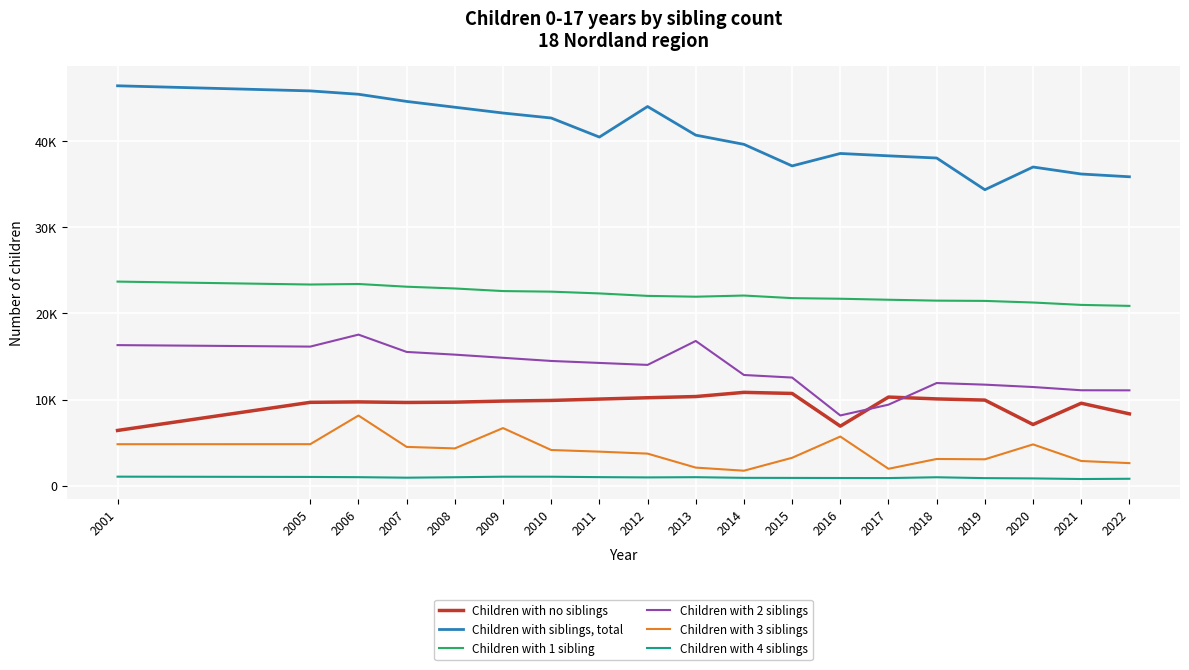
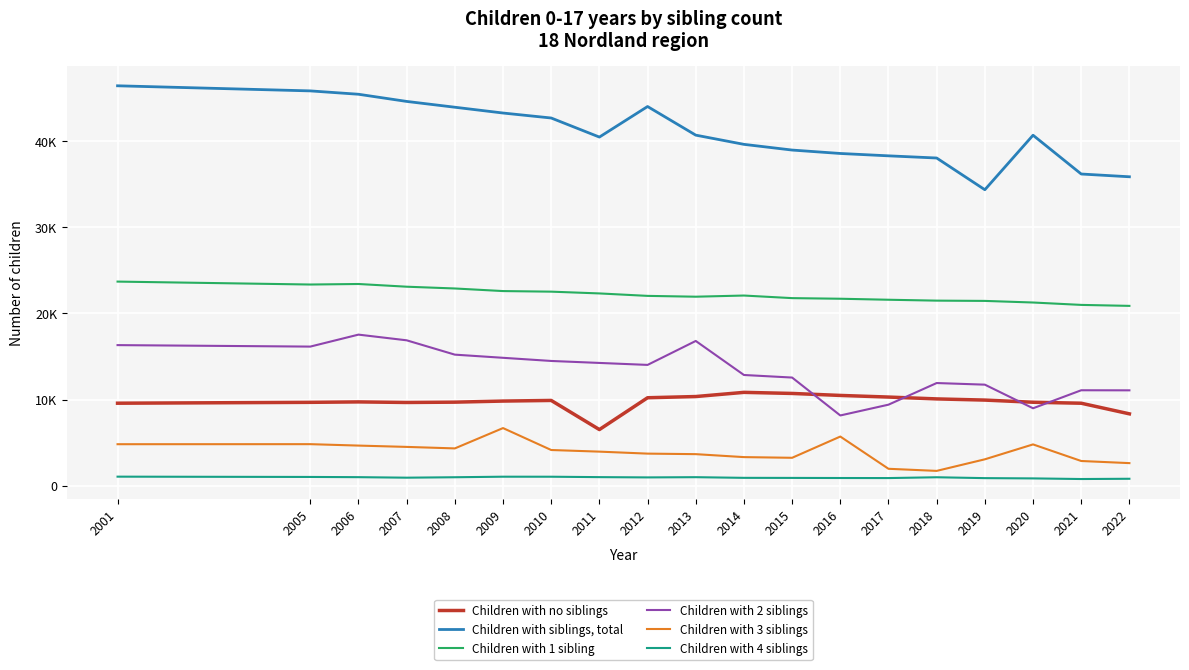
Children with no siblings, 2001: 6000 -> 10000
Children with 3 siblings, 2006: 8000 -> 5000
Children with 2 siblings, 2007: 16000 -> 17000
Children with no siblings, 2011: 10000 -> 7000
Children with 3 siblings, 2013: 2000 -> 4000
Children with 3 siblings, 2014: 2000 -> 3000
Children with siblings, total, 2015: 37000 -> 39000
Children with no siblings, 2016: 7000 -> 10000
Children with 3 siblings, 2018: 3000 -> 2000
Children with no siblings, 2020: 7000 -> 10000
Children with siblings, total, 2020: 37000 -> 41000
Children with 2 siblings, 2020: 11000 -> 9000
